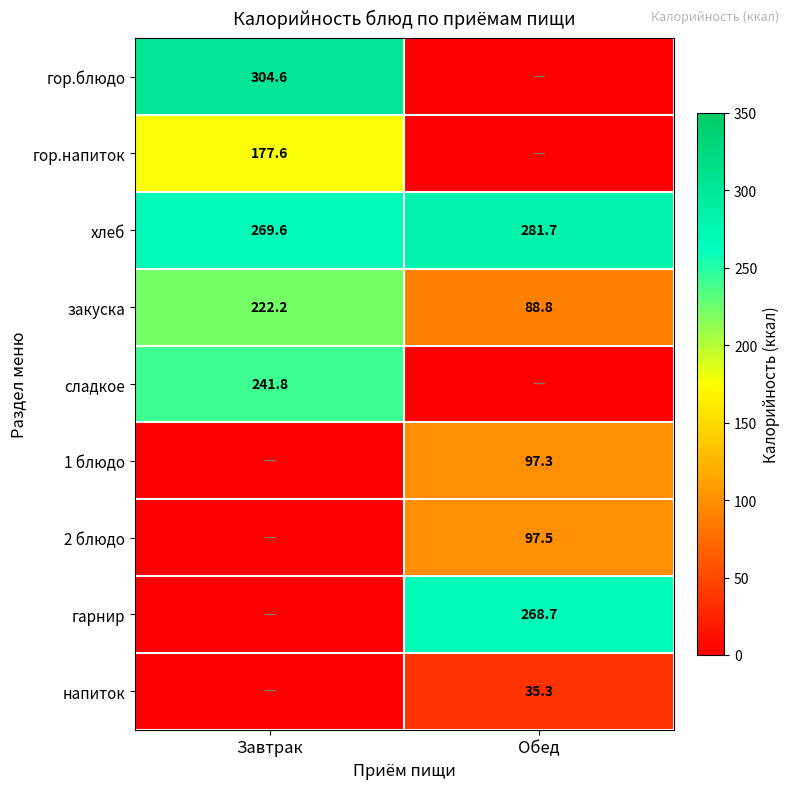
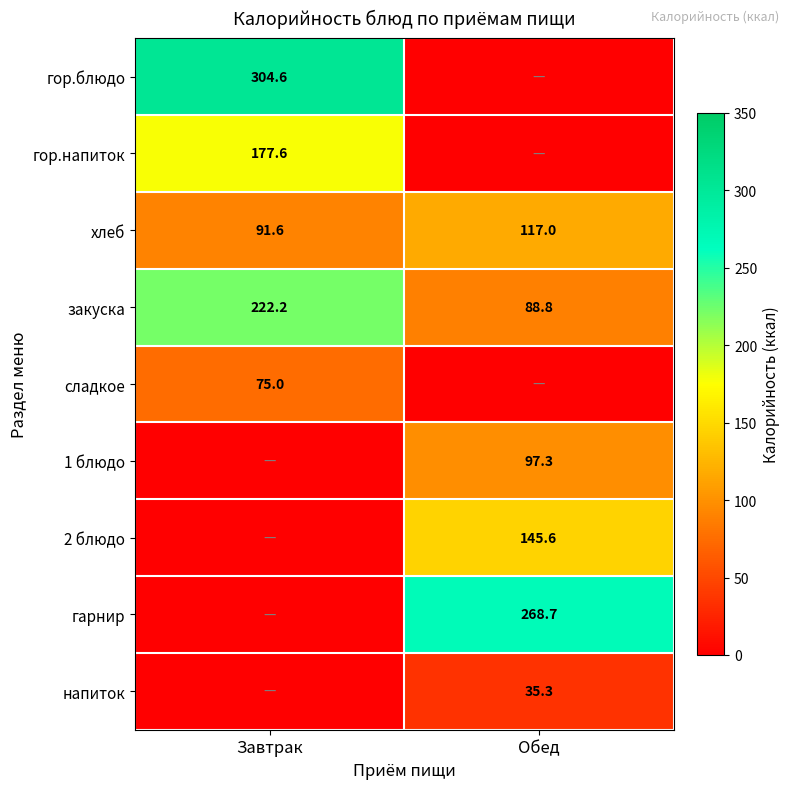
хлеб, Завтрак: 269.6 -> 91.6
хлеб, Обед: 281.7 -> 117.0
сладкое, Завтрак: 241.8 -> 75.0
2 блюдо, Обед: 97.5 -> 145.6
